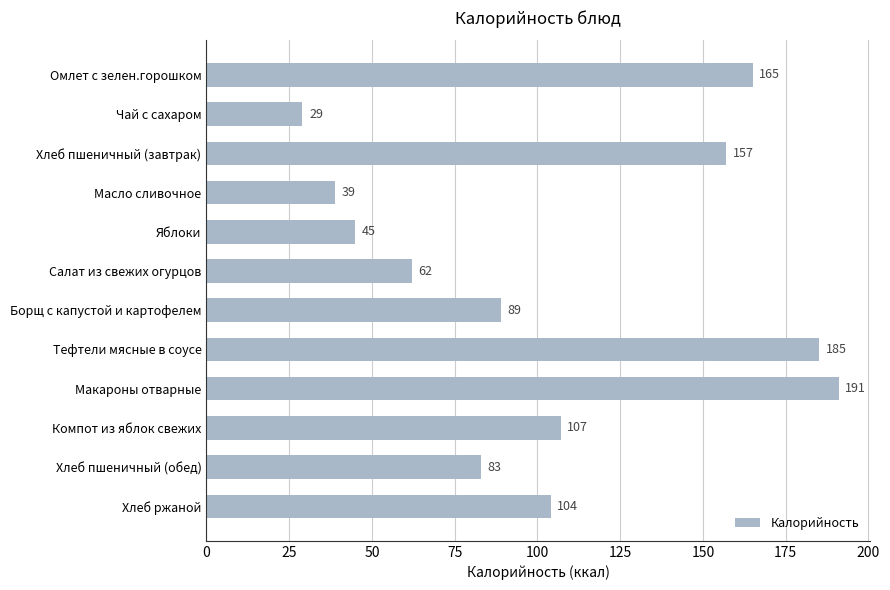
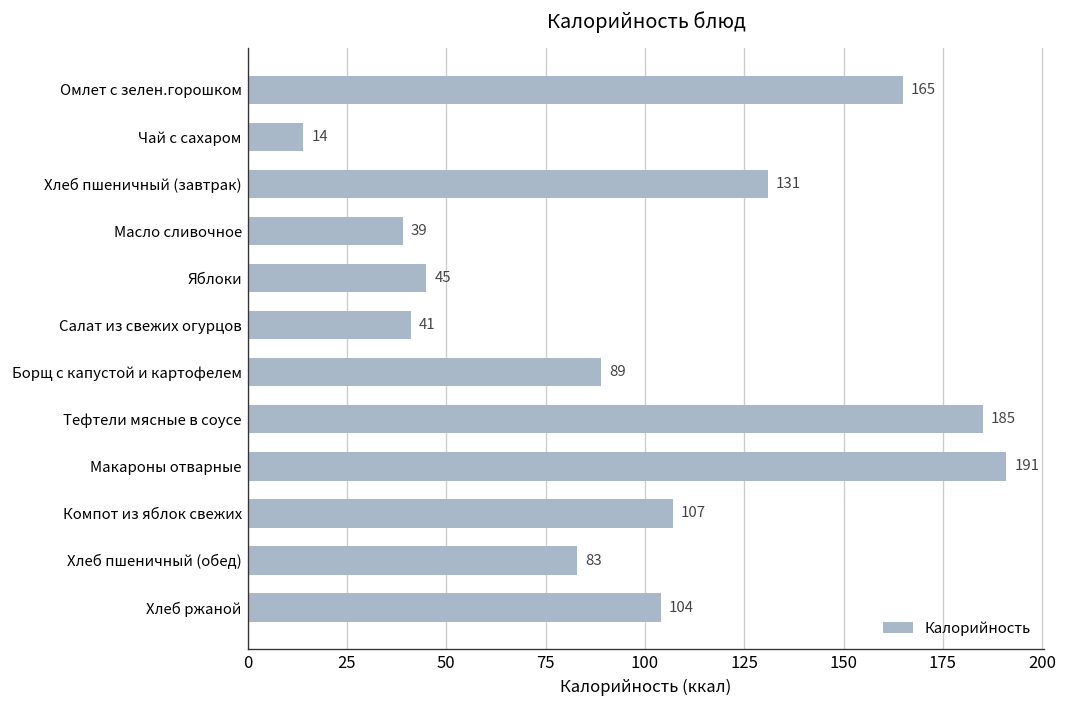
Чай с сахаром: 29 -> 14
Хлеб пшеничный (завтрак): 157 -> 131
Салат из свежих огурцов: 62 -> 41
